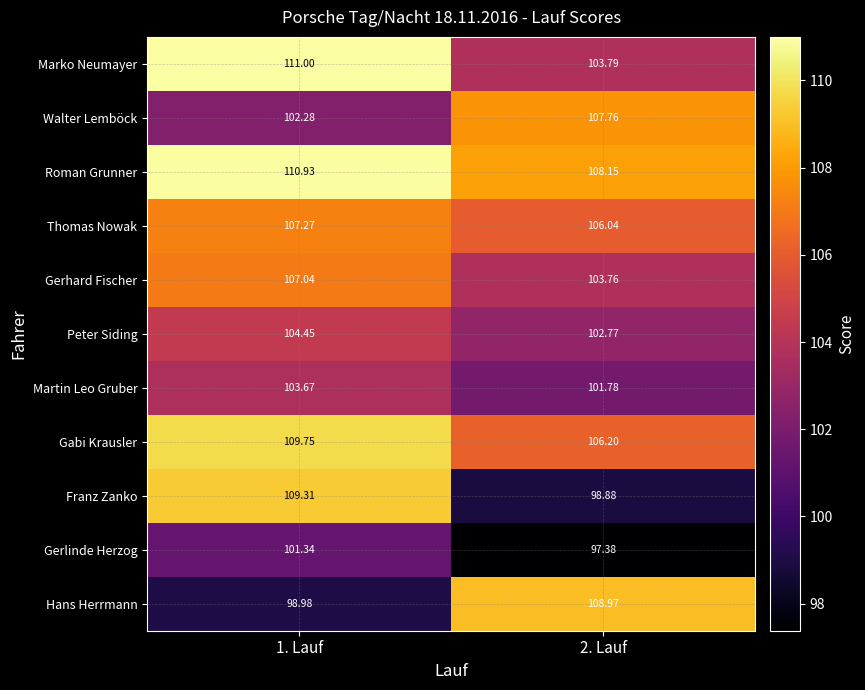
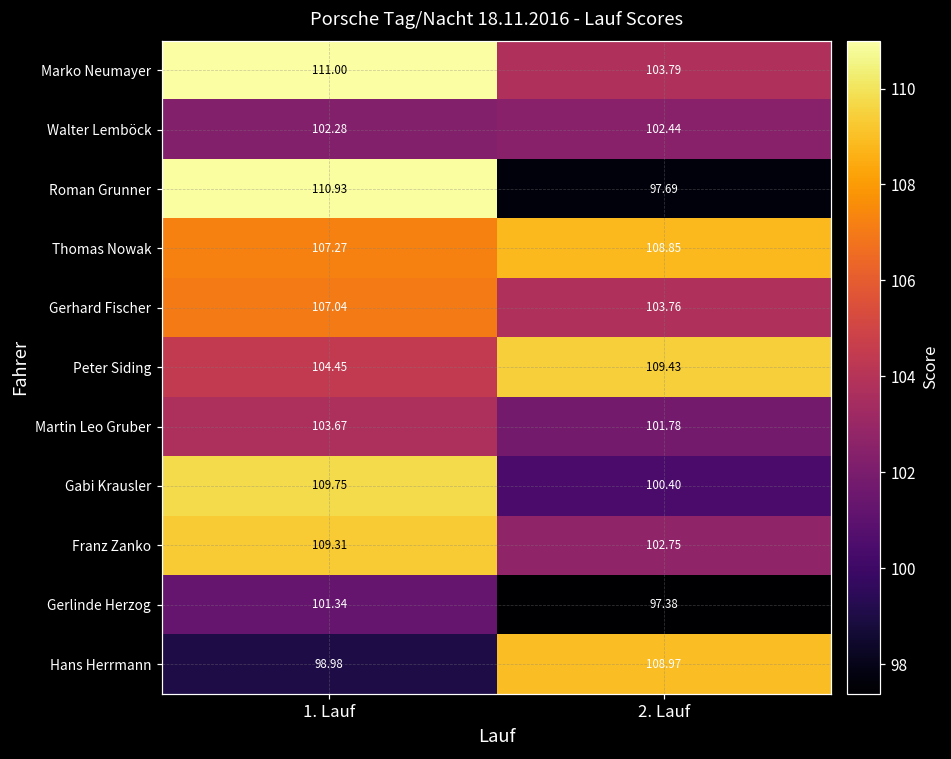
Walter Lemböck, 2. Lauf: 107.76 -> 102.44
Roman Grunner, 2. Lauf: 108.15 -> 97.69
Thomas Nowak, 2. Lauf: 106.04 -> 108.85
Peter Siding, 2. Lauf: 102.77 -> 109.43
Gabi Krausler, 2. Lauf: 106.20 -> 100.40
Franz Zanko, 2. Lauf: 98.88 -> 102.75
